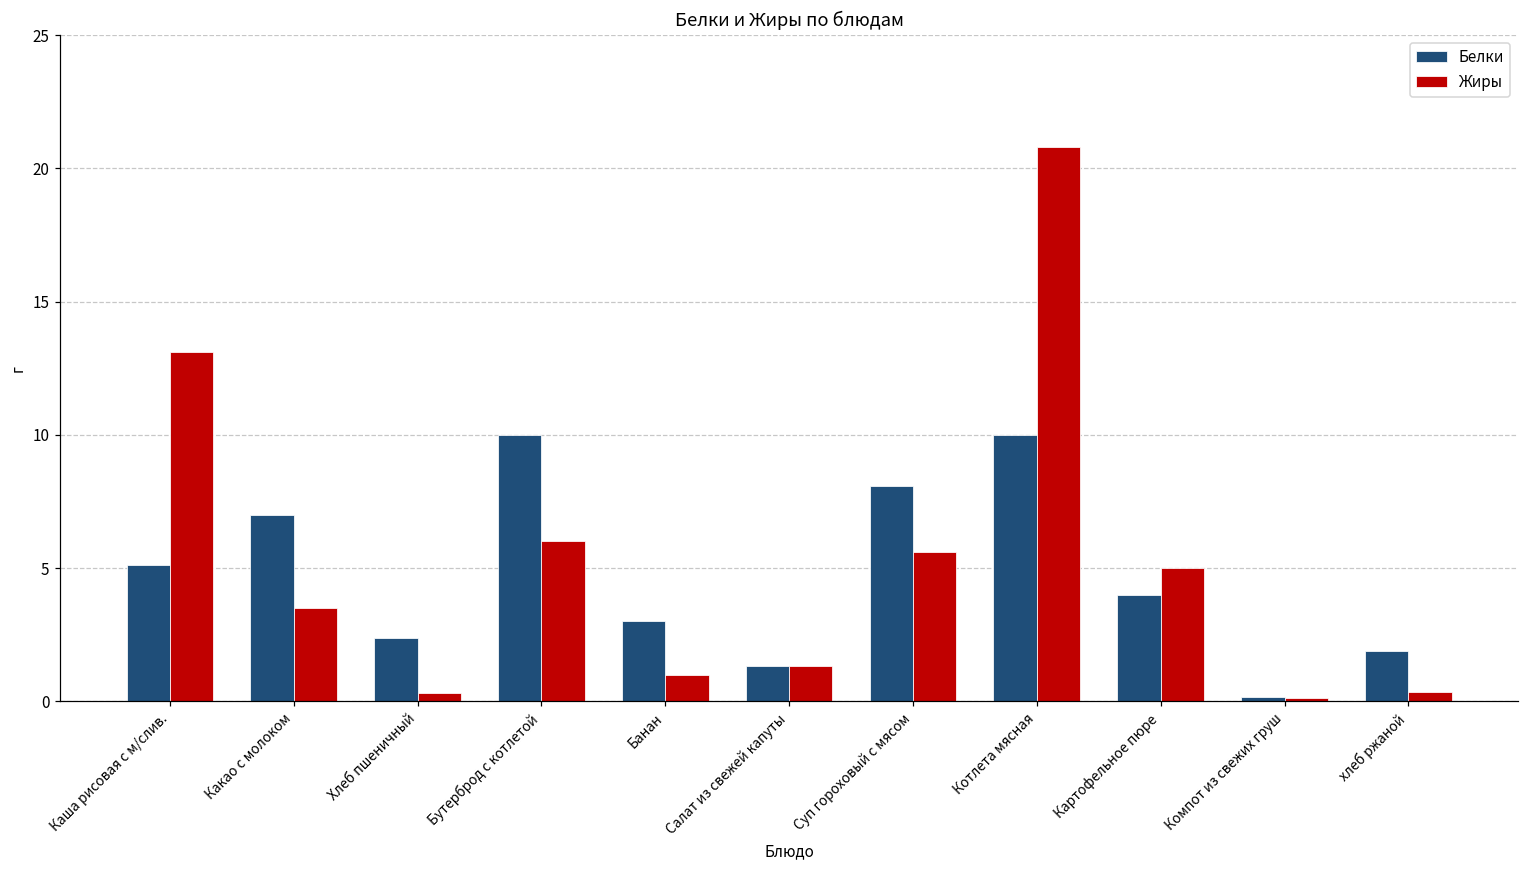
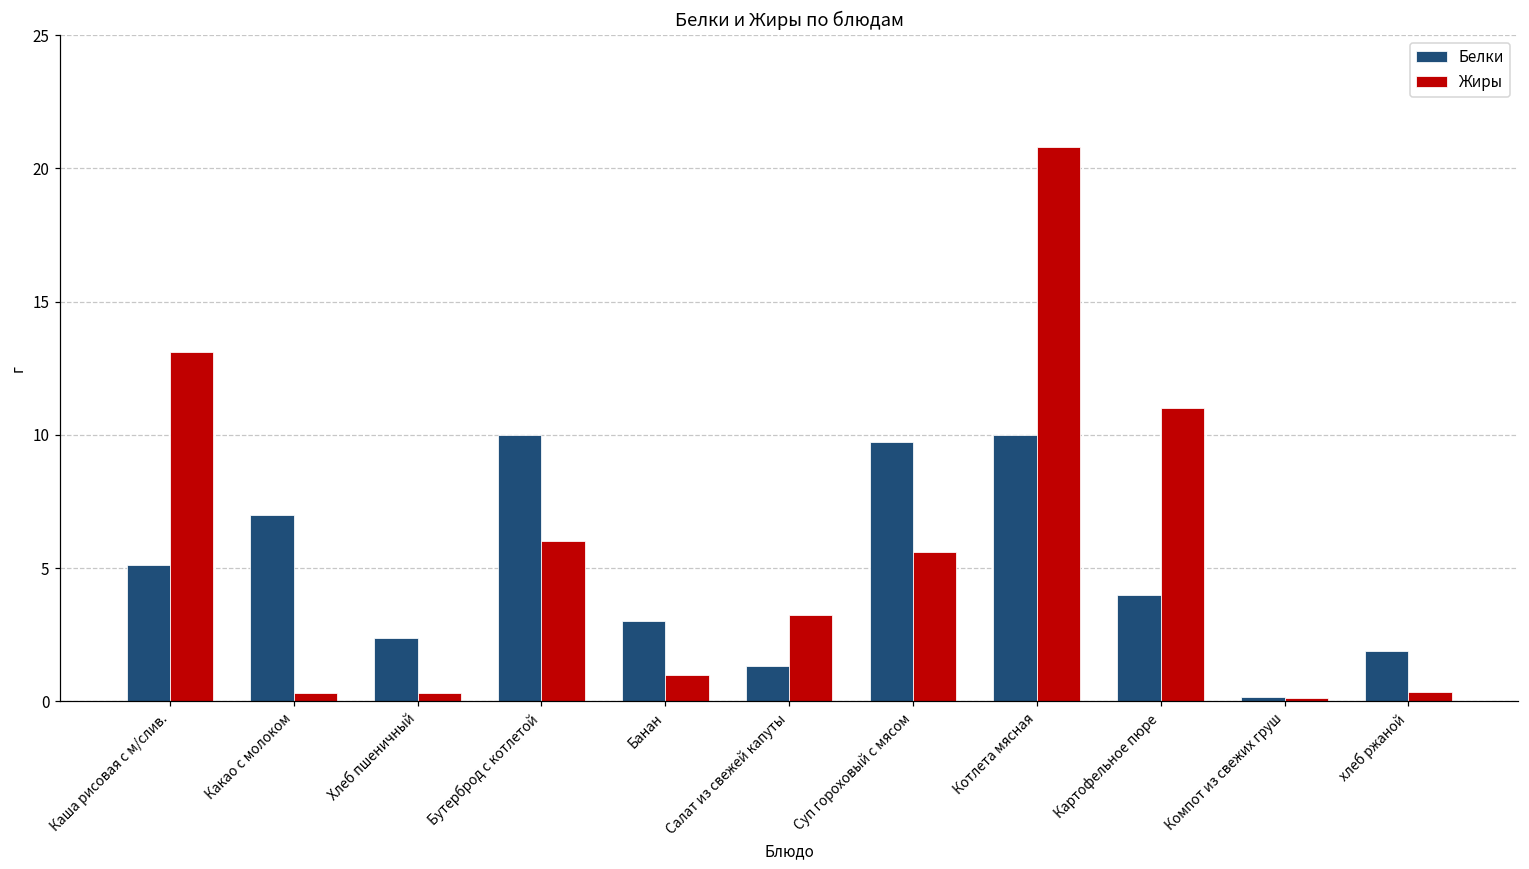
Жиры, Какао с молоком: 3.5 -> 0.3
Жиры, Салат из свежей капуты: 1.3 -> 3.3
Белки, Суп гороховый с мясом: 8.1 -> 9.8
Жиры, Картофельное пюре: 5 -> 11
